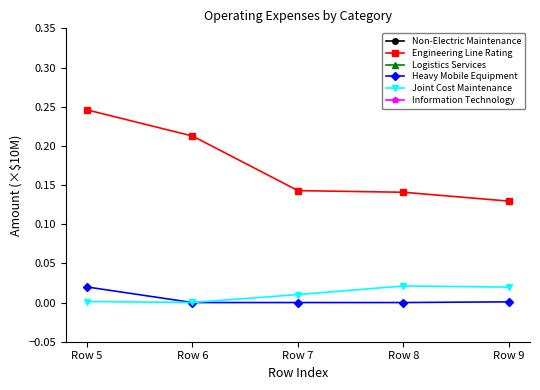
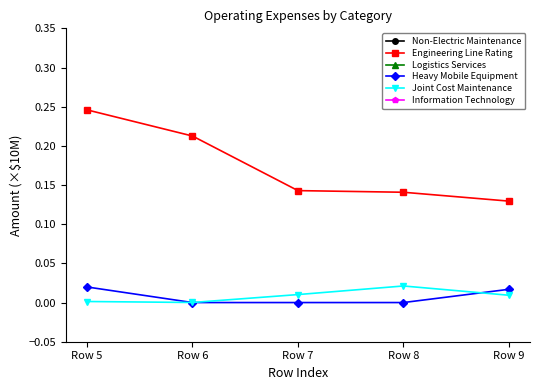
Heavy Mobile Equipment, Row 9: 0.00 -> 0.02
Joint Cost Maintenance, Row 9: 0.02 -> 0.01
